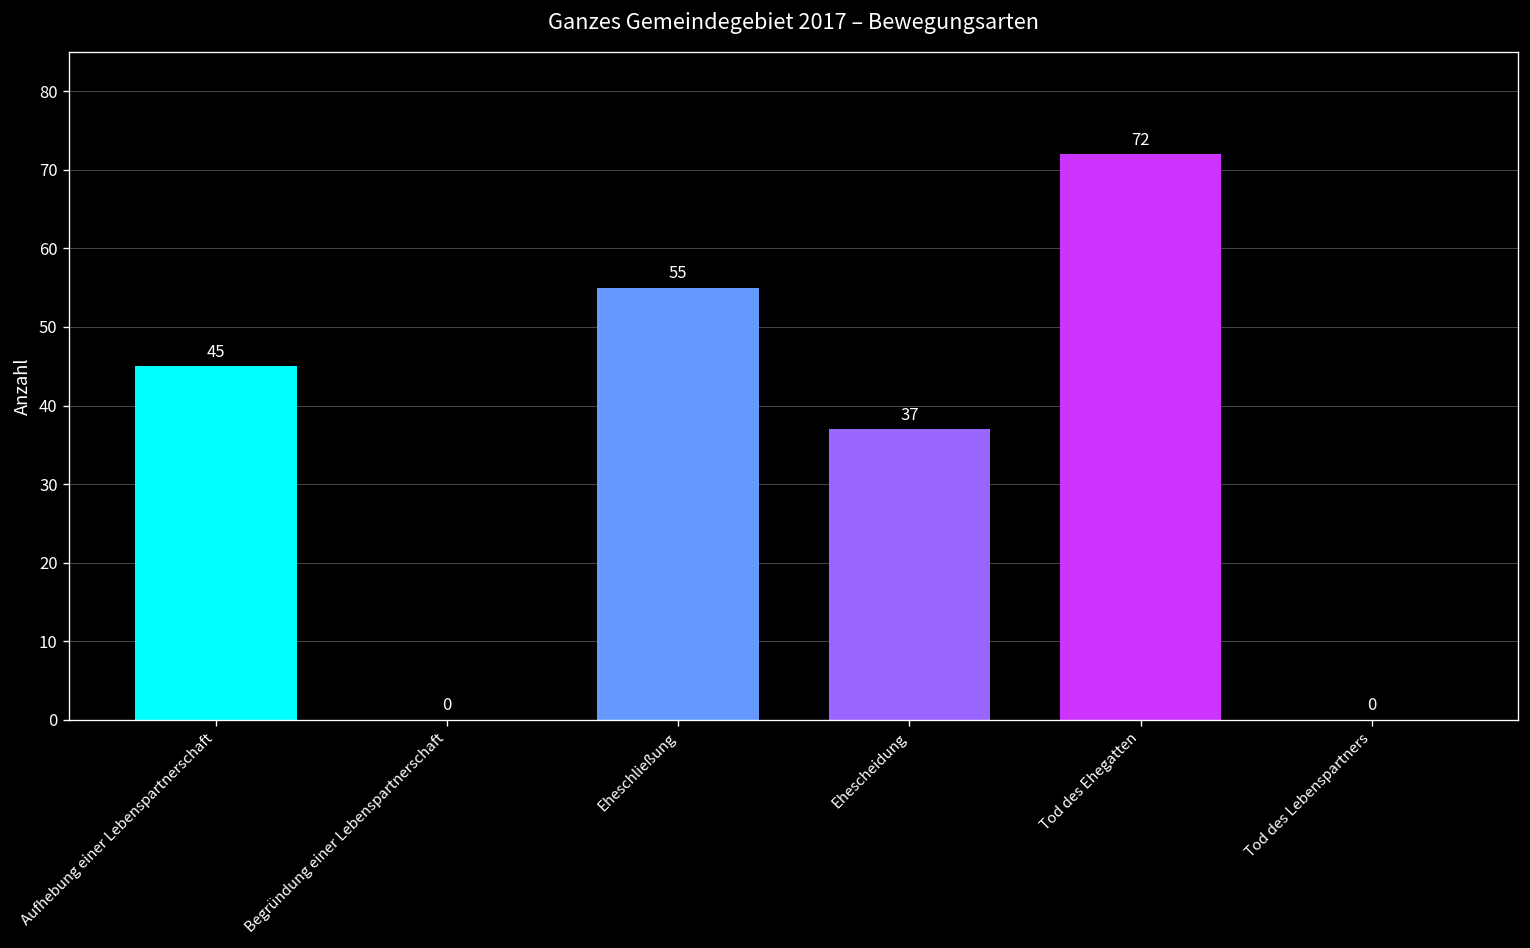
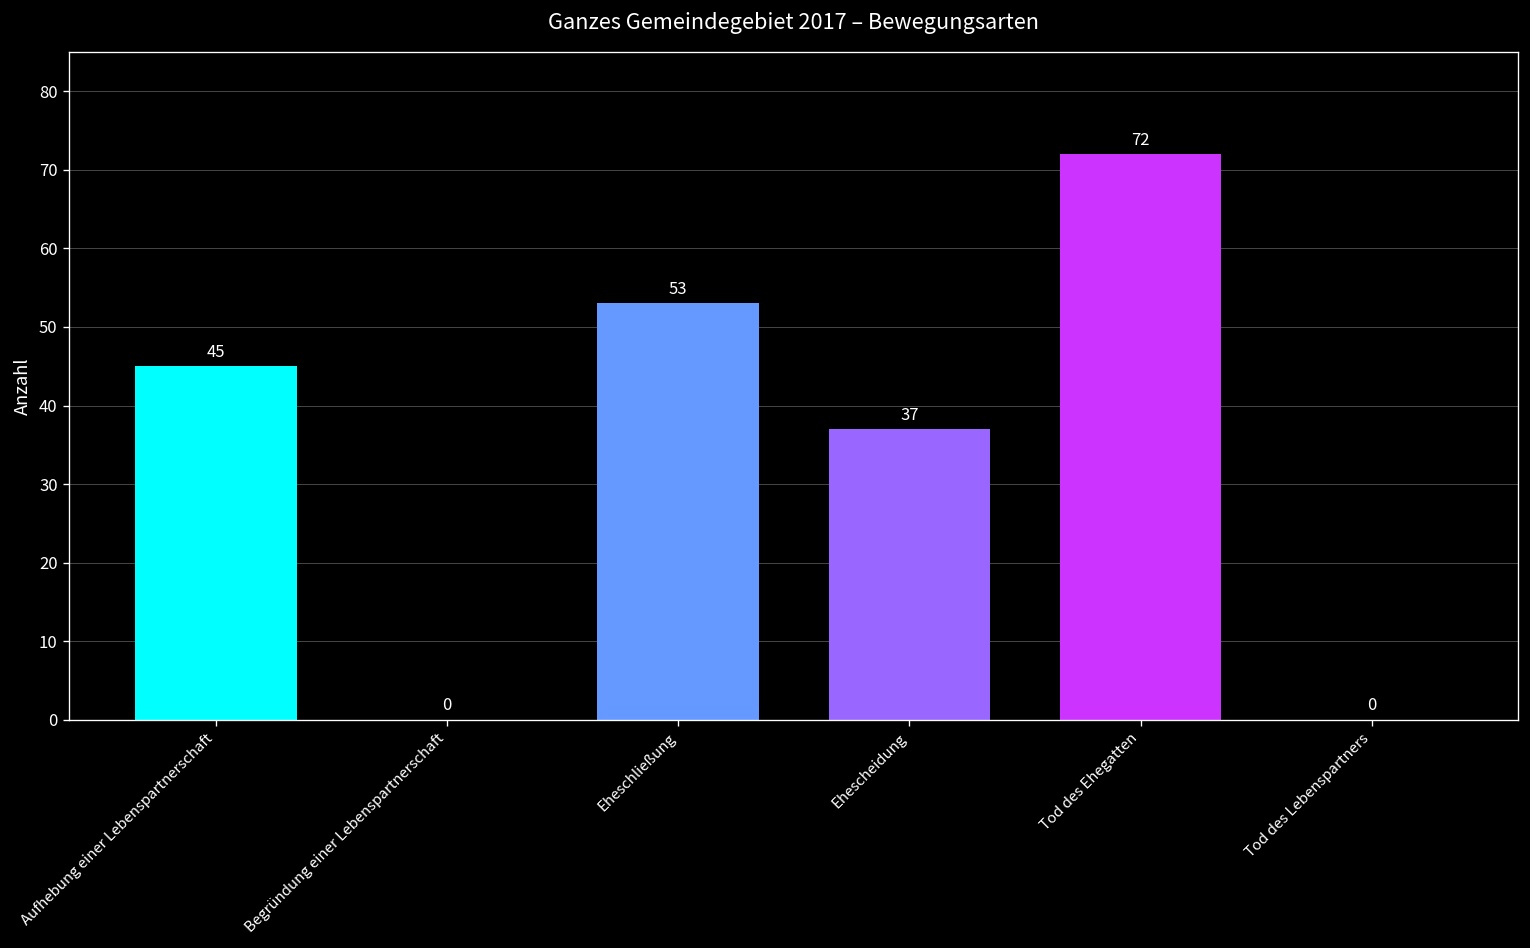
Eheschließung: 55 -> 53
